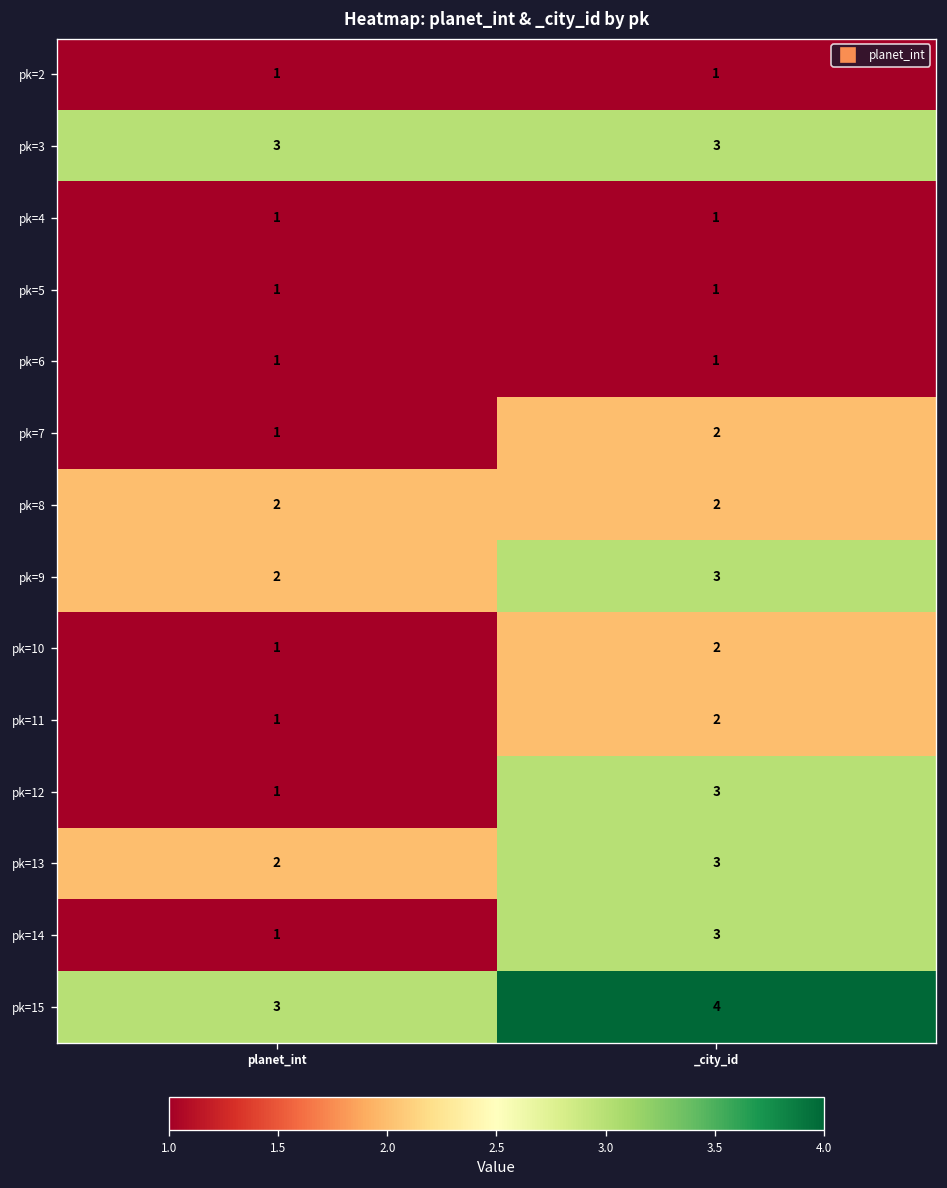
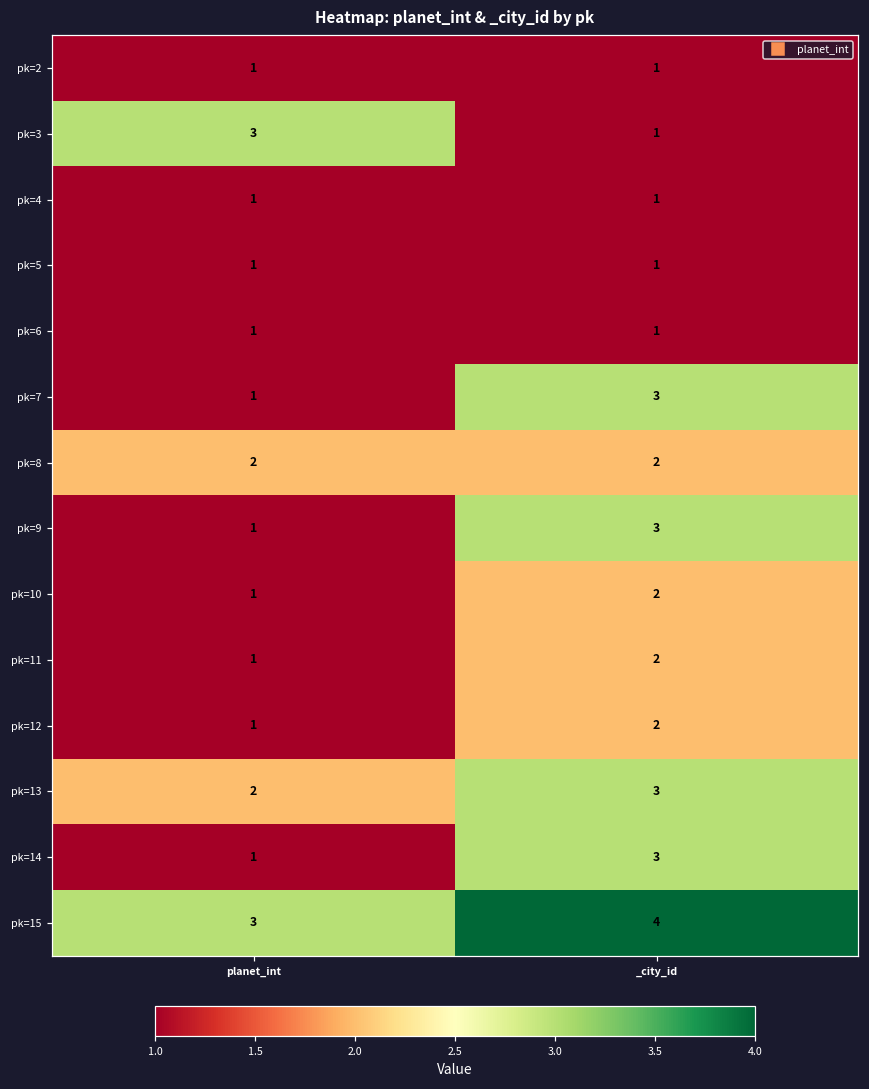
pk=3, _city_id: 3 -> 1
pk=7, _city_id: 2 -> 3
pk=9, planet_int: 2 -> 1
pk=12, _city_id: 3 -> 2
